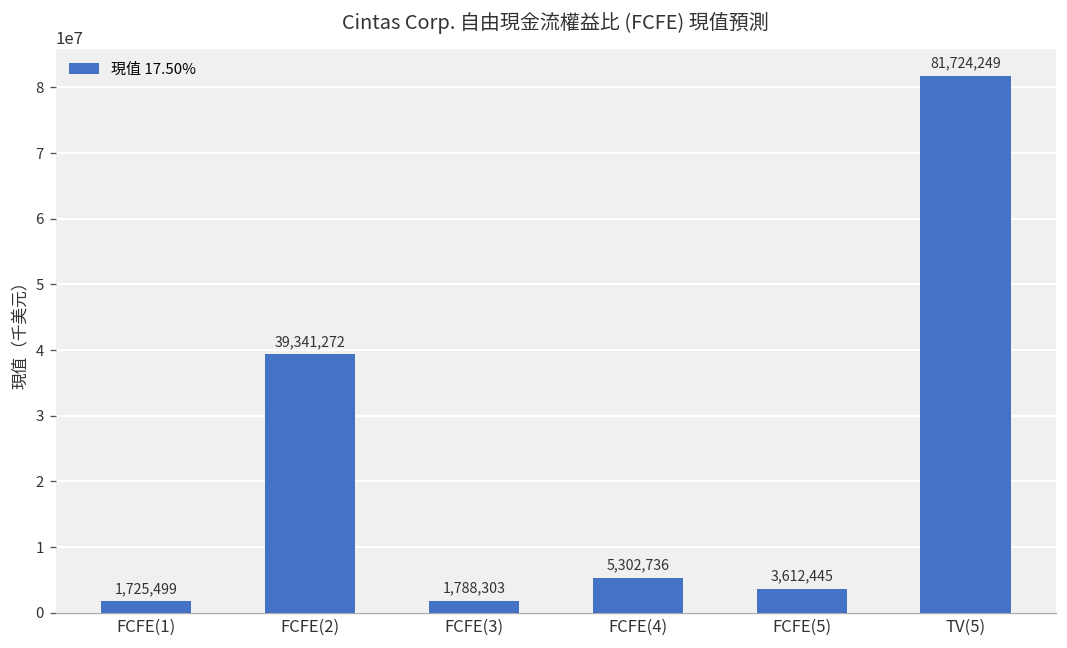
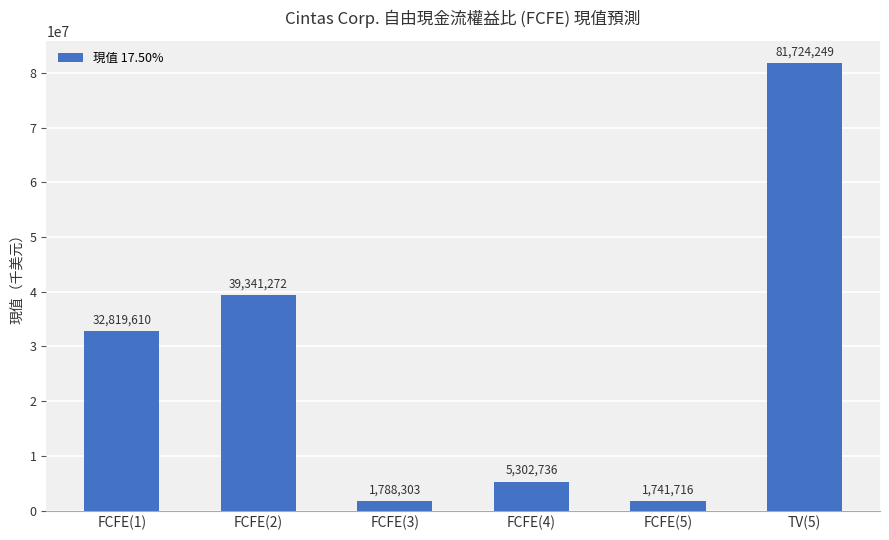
FCFE(1): 1,725,499 -> 32,819,610
FCFE(5): 3,612,445 -> 1,741,716
